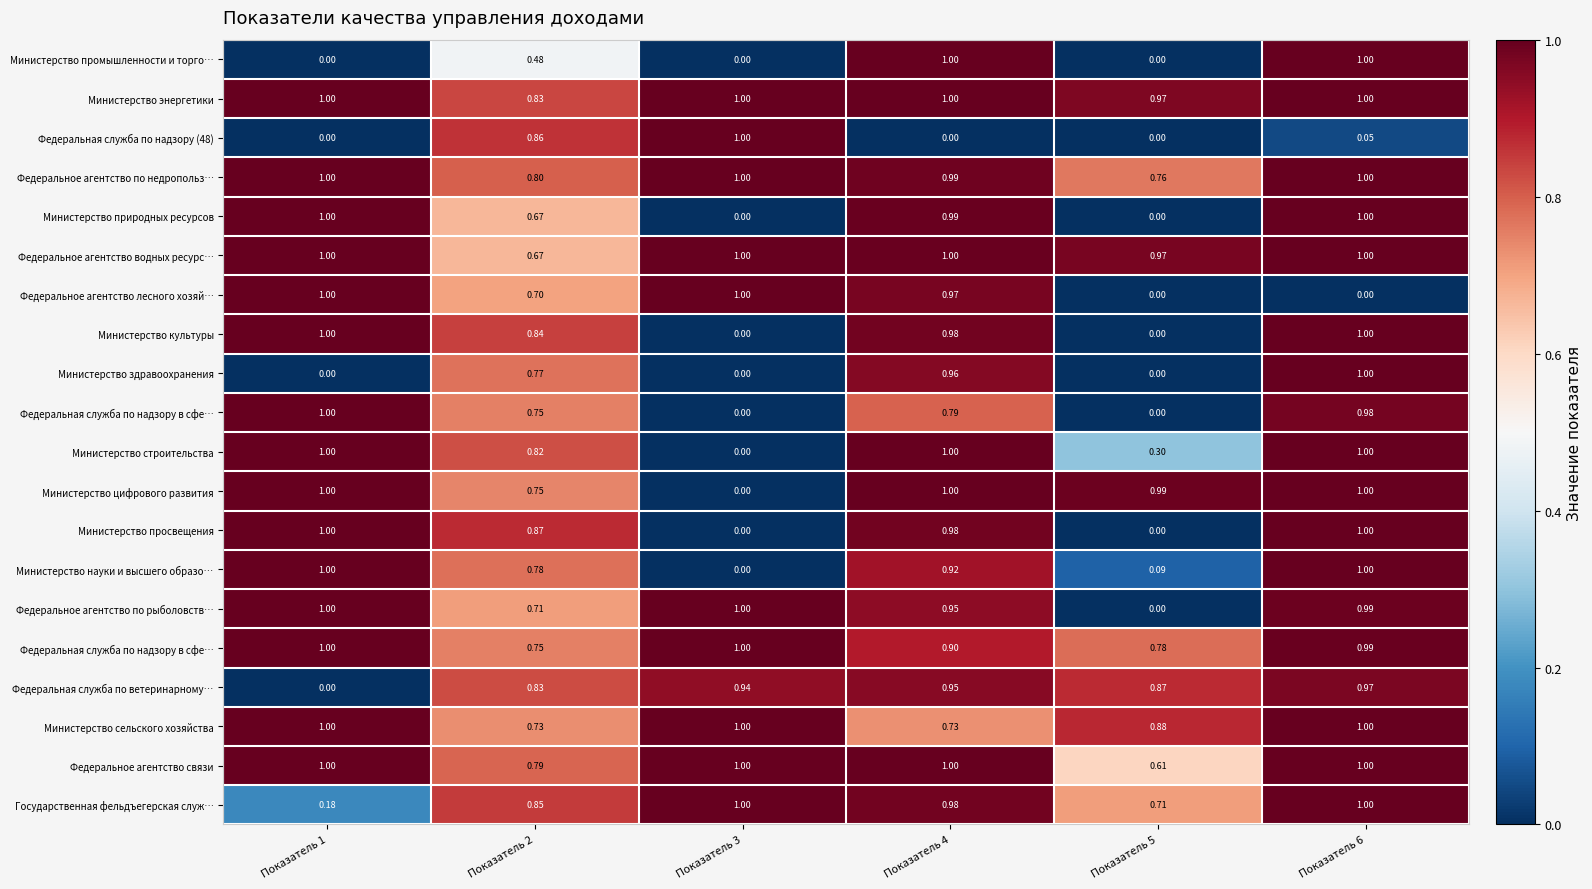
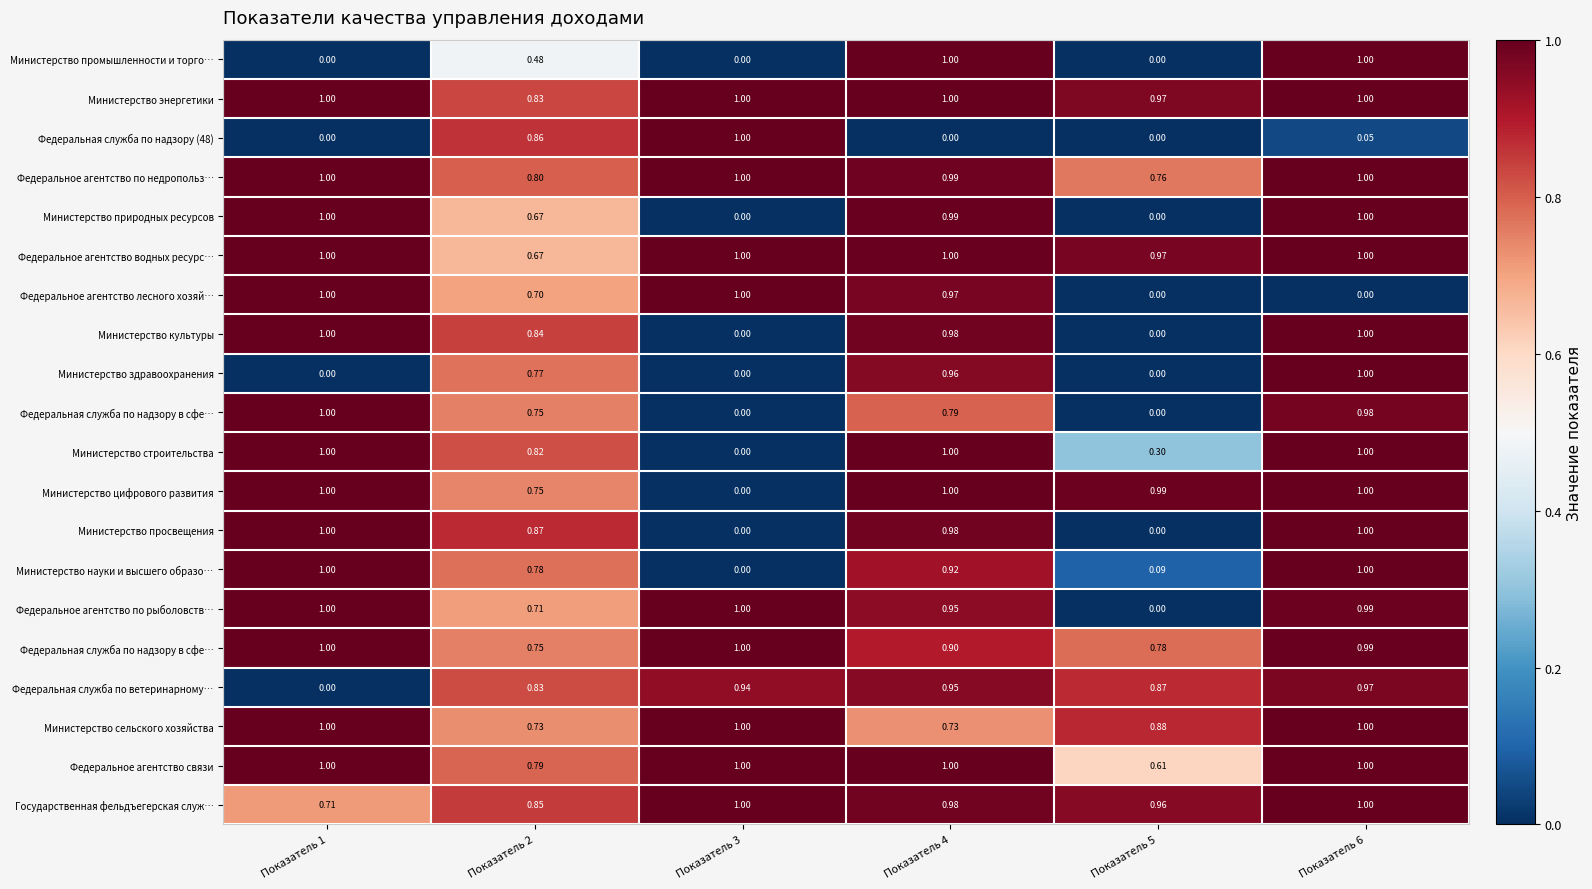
Государственная фельдъегерская служ…, Показатель 1: 0.18 -> 0.71
Государственная фельдъегерская служ…, Показатель 5: 0.71 -> 0.96
